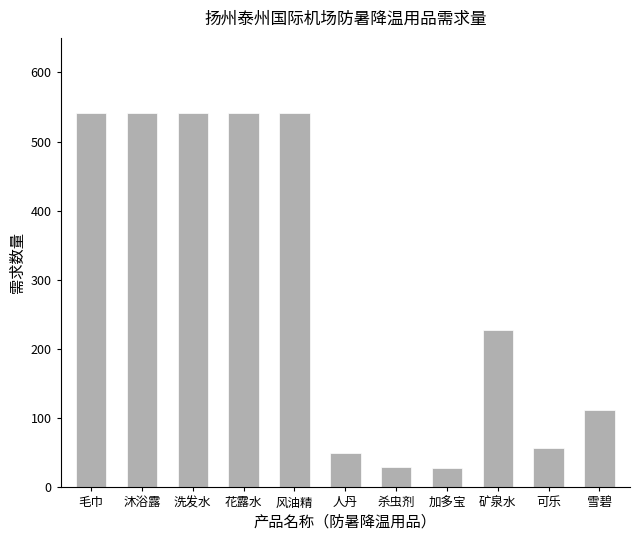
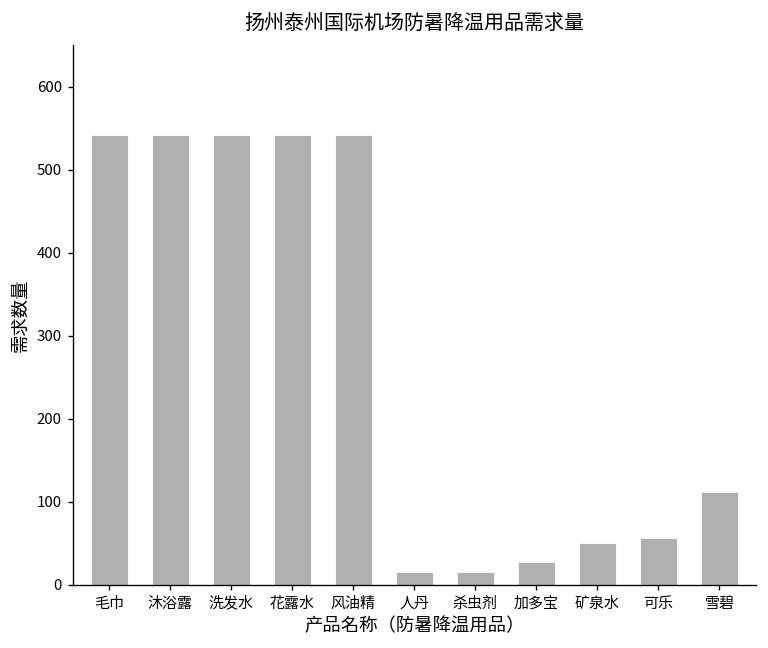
人丹: 50 -> 20
杀虫剂: 30 -> 20
矿泉水: 230 -> 50
